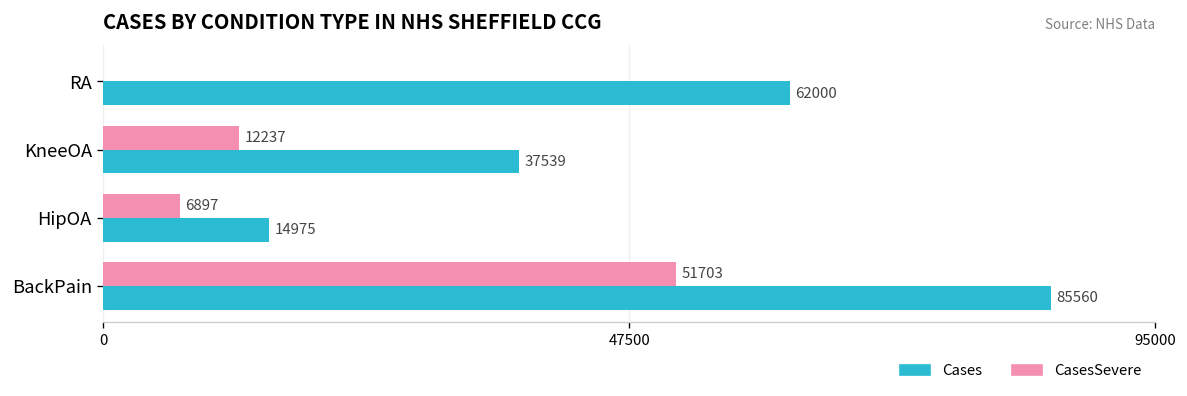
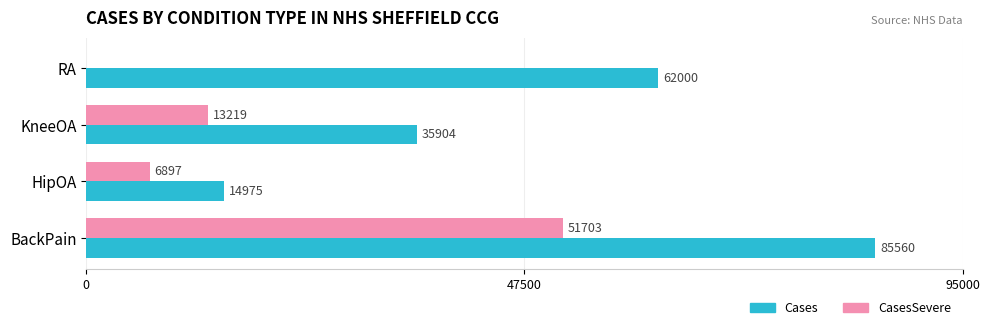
CasesSevere, KneeOA: 12237 -> 13219
Cases, KneeOA: 37539 -> 35904
